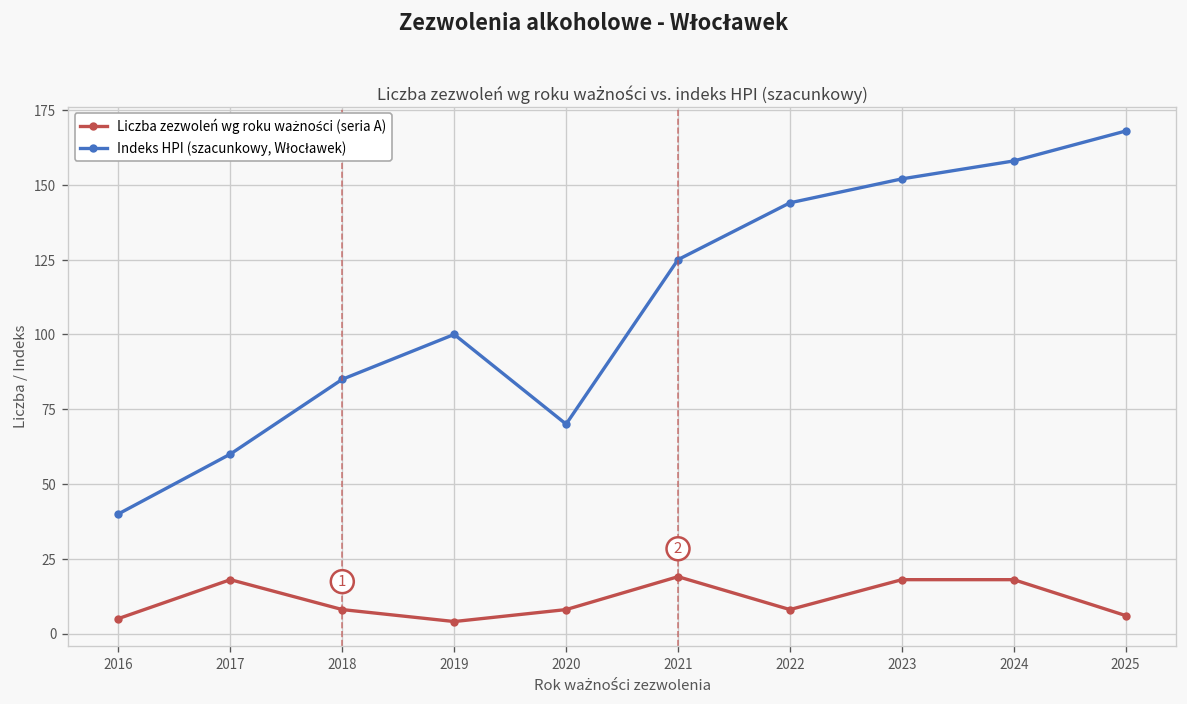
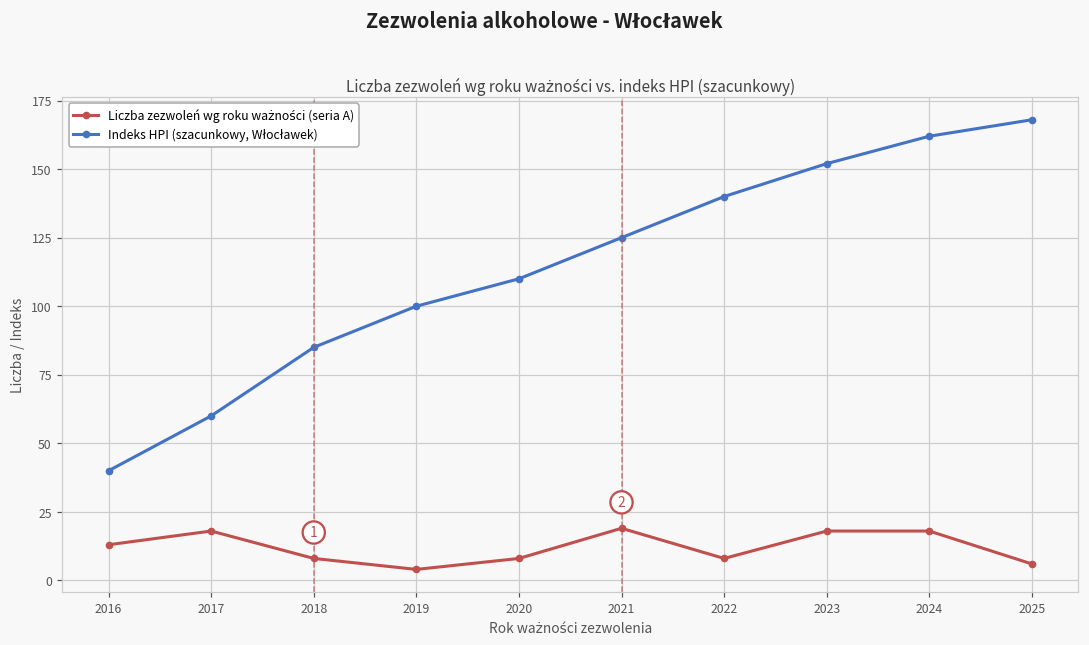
Liczba zezwoleń wg roku ważności (seria A), 2016: 5 -> 13
Indeks HPI (szacunkowy, Włocławek), 2020: 70 -> 110
Indeks HPI (szacunkowy, Włocławek), 2022: 144 -> 140
Indeks HPI (szacunkowy, Włocławek), 2024: 158 -> 162
